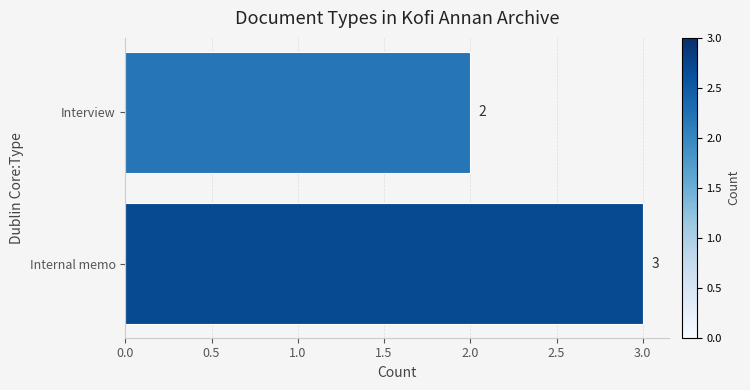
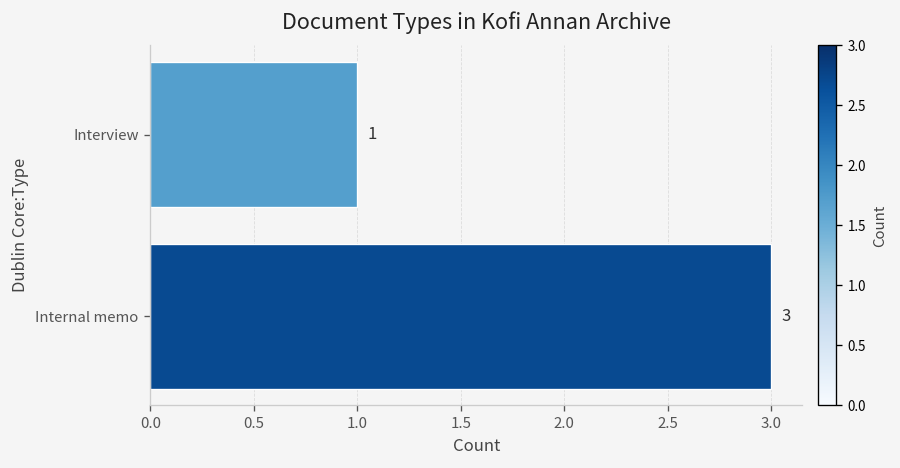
Interview: 2 -> 1
